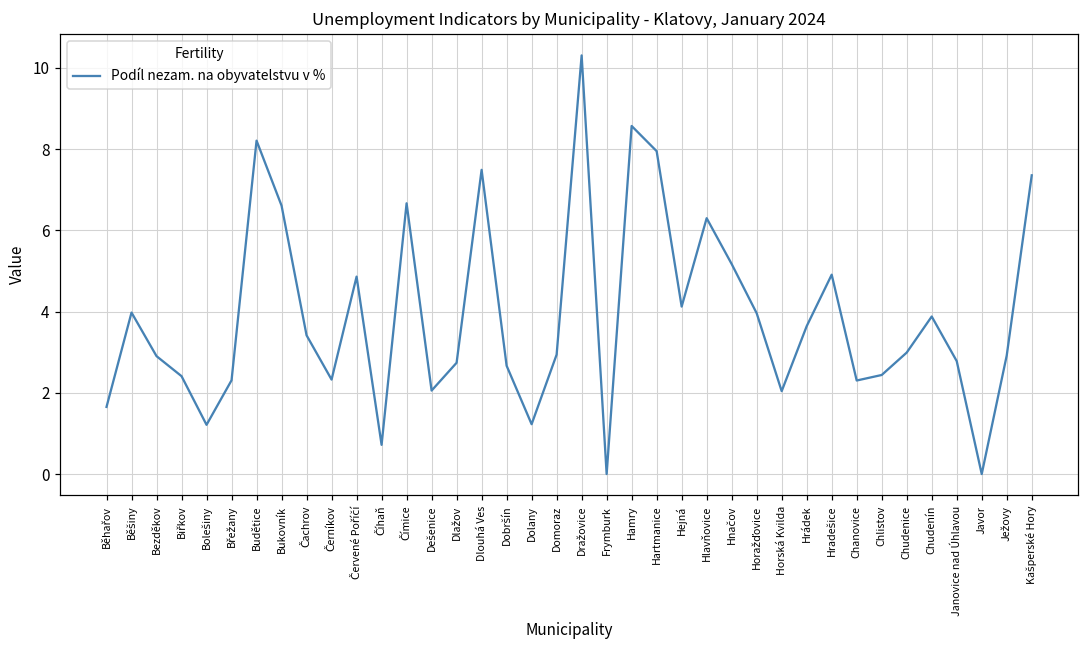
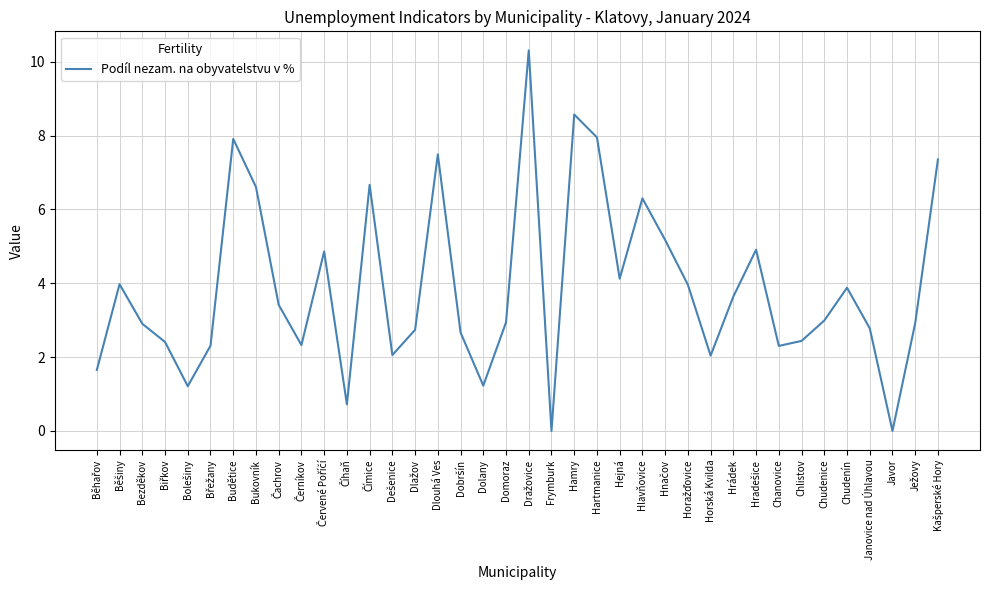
Budětice: 8.2 -> 7.9
